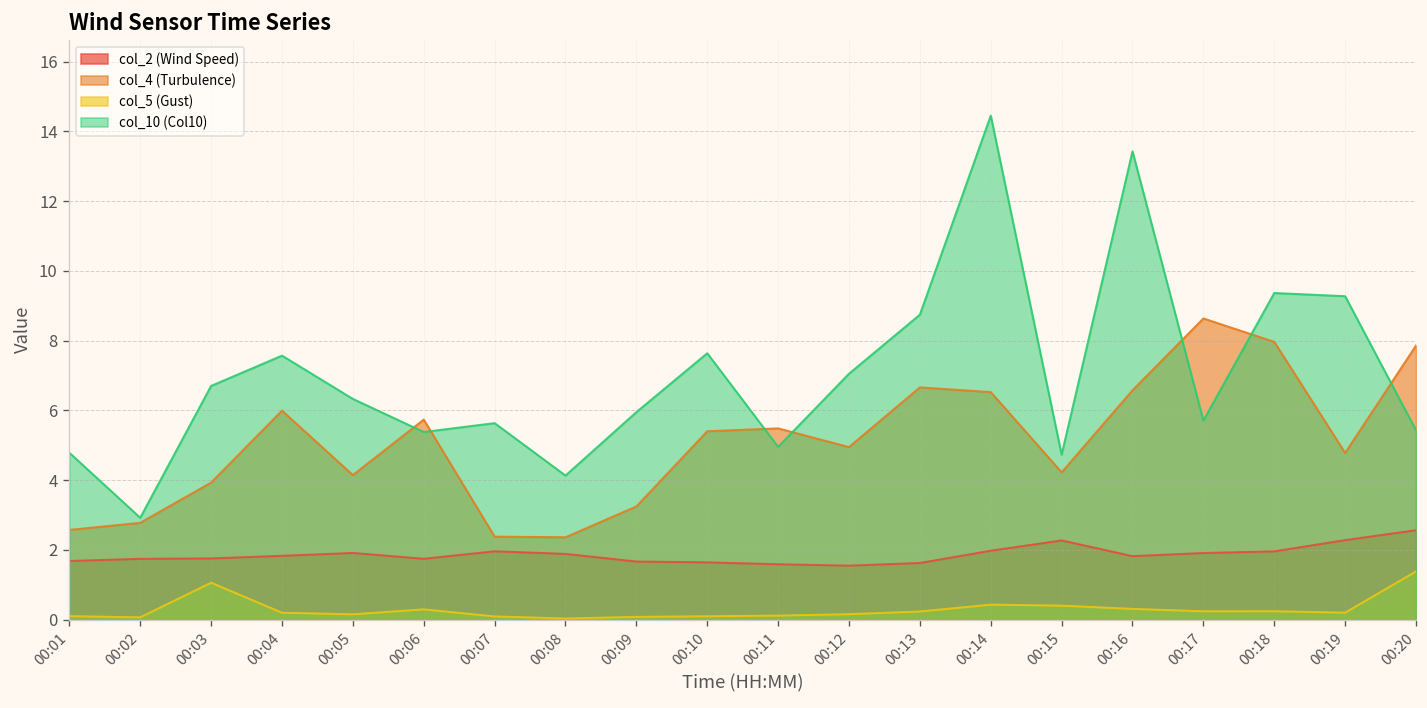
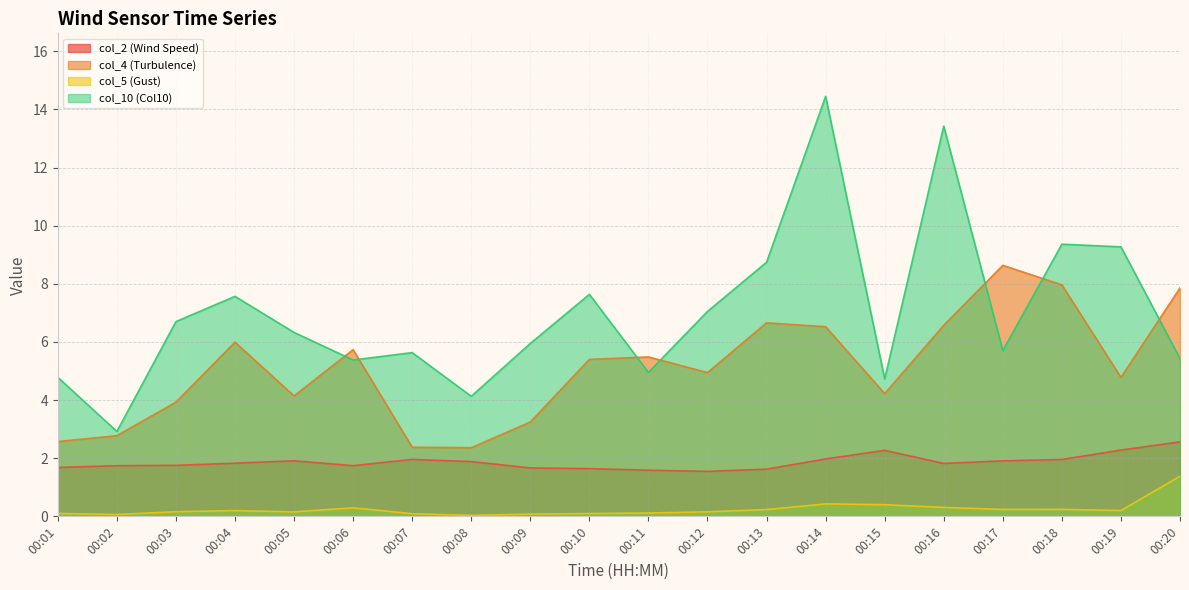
col_5 (Gust), 00:03: 1.1 -> 0.2
